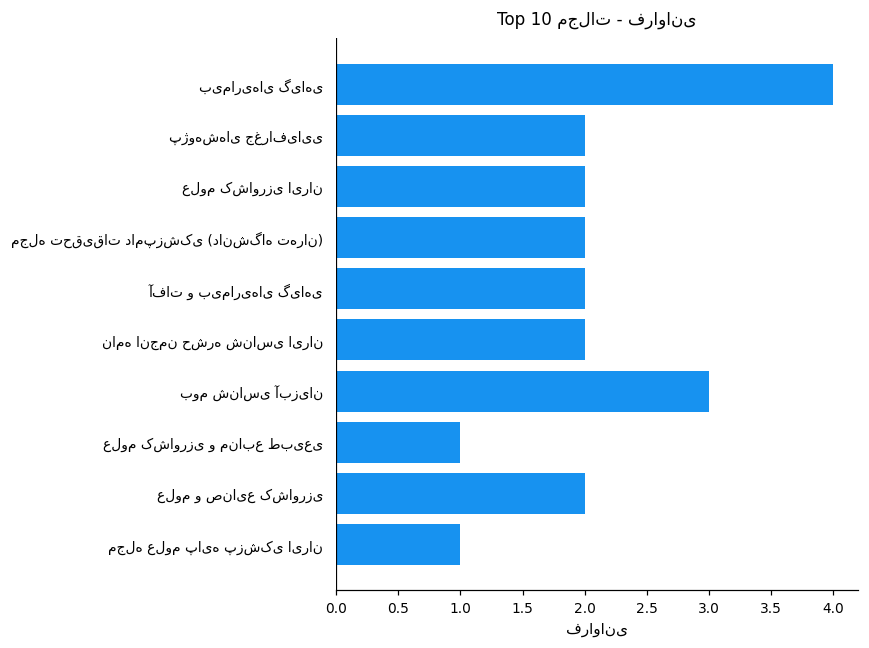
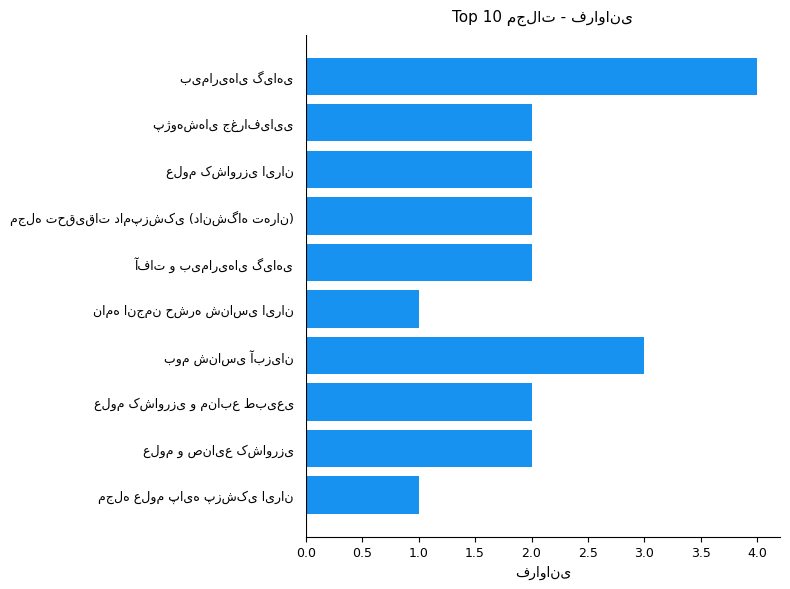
نامه انجمن حشره شناسی ایران: 2 -> 1
علوم کشاورزی و منابع طبیعی: 1 -> 2
